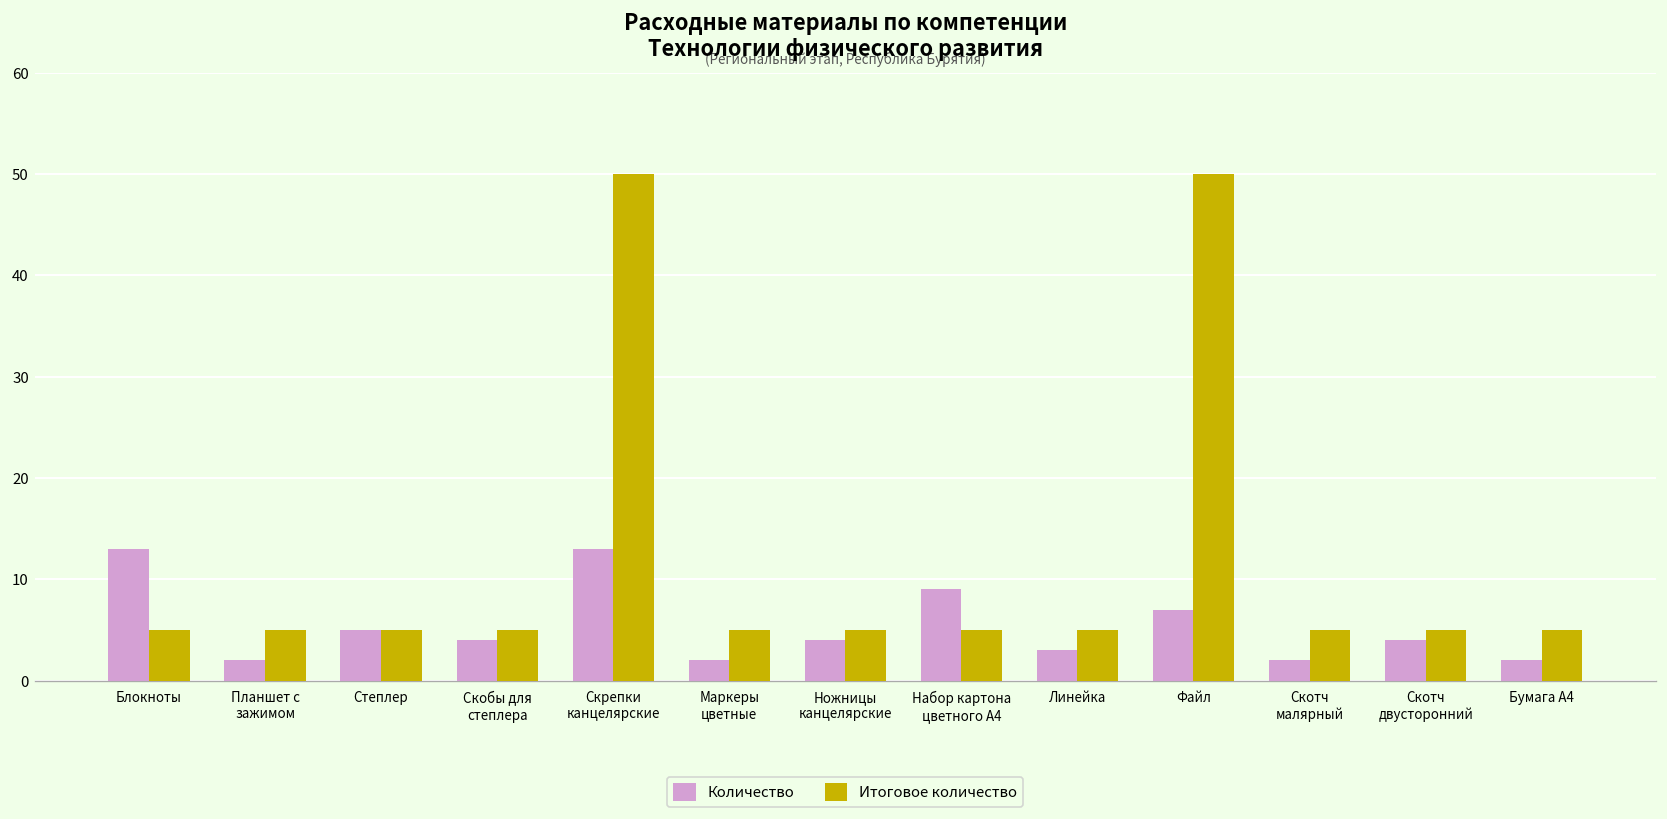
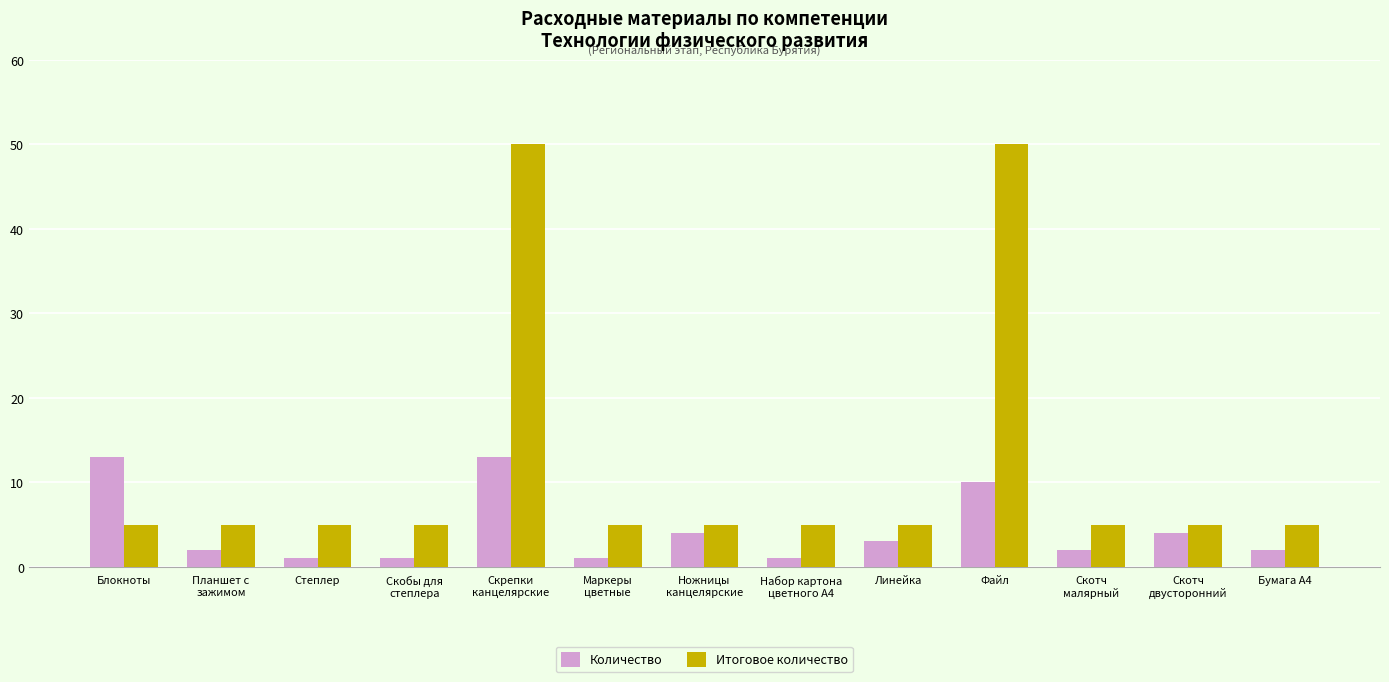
Количество, Степлер: 5 -> 1
Количество, Скобы для степлера: 4 -> 1
Количество, Маркеры цветные: 2 -> 1
Количество, Набор картона цветного А4: 9 -> 1
Количество, Файл: 7 -> 10
